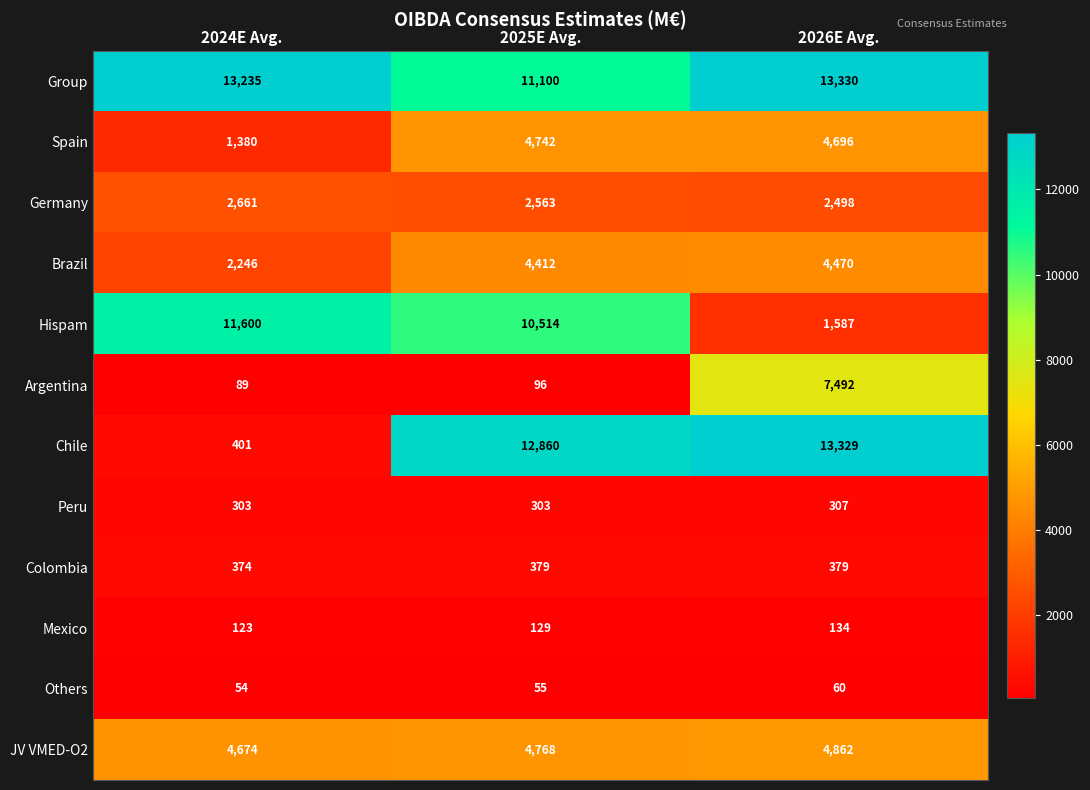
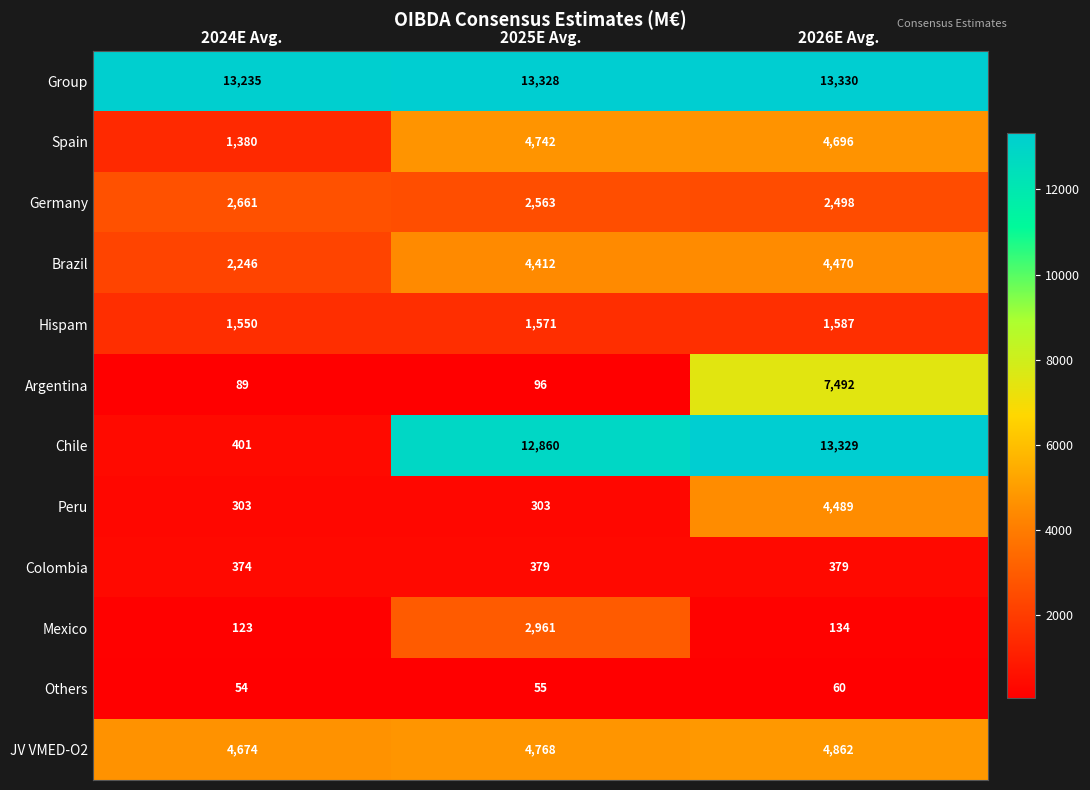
Group, 2025E Avg.: 11,100 -> 13,328
Hispam, 2024E Avg.: 11,600 -> 1,550
Hispam, 2025E Avg.: 10,514 -> 1,571
Peru, 2026E Avg.: 307 -> 4,489
Mexico, 2025E Avg.: 129 -> 2,961
